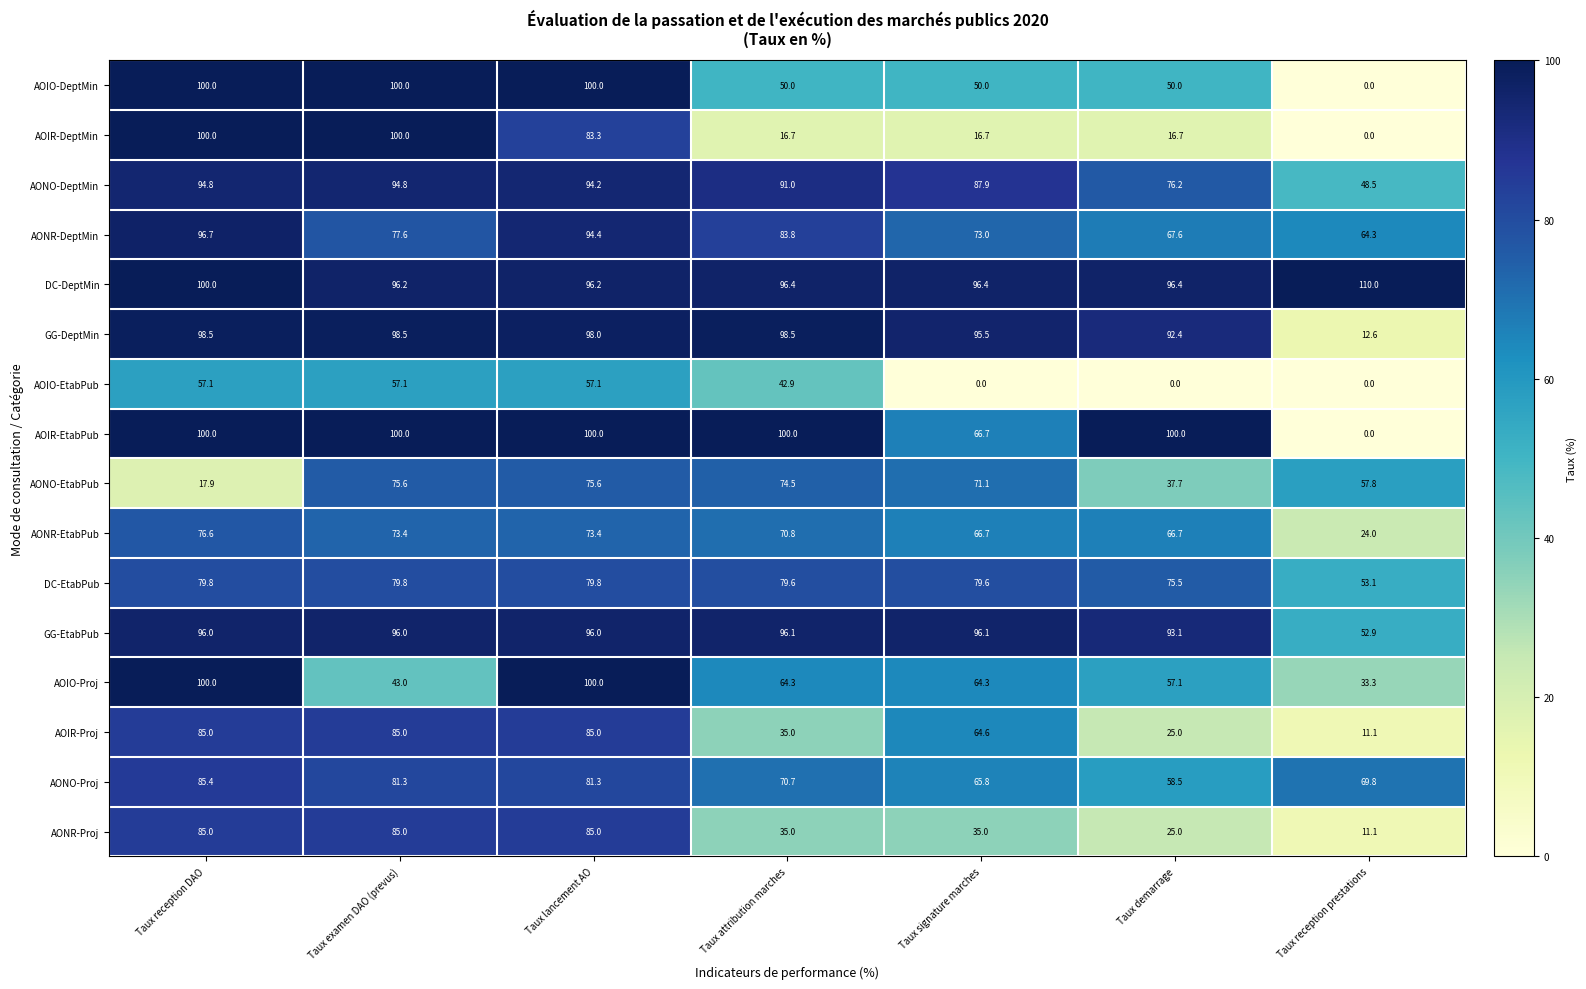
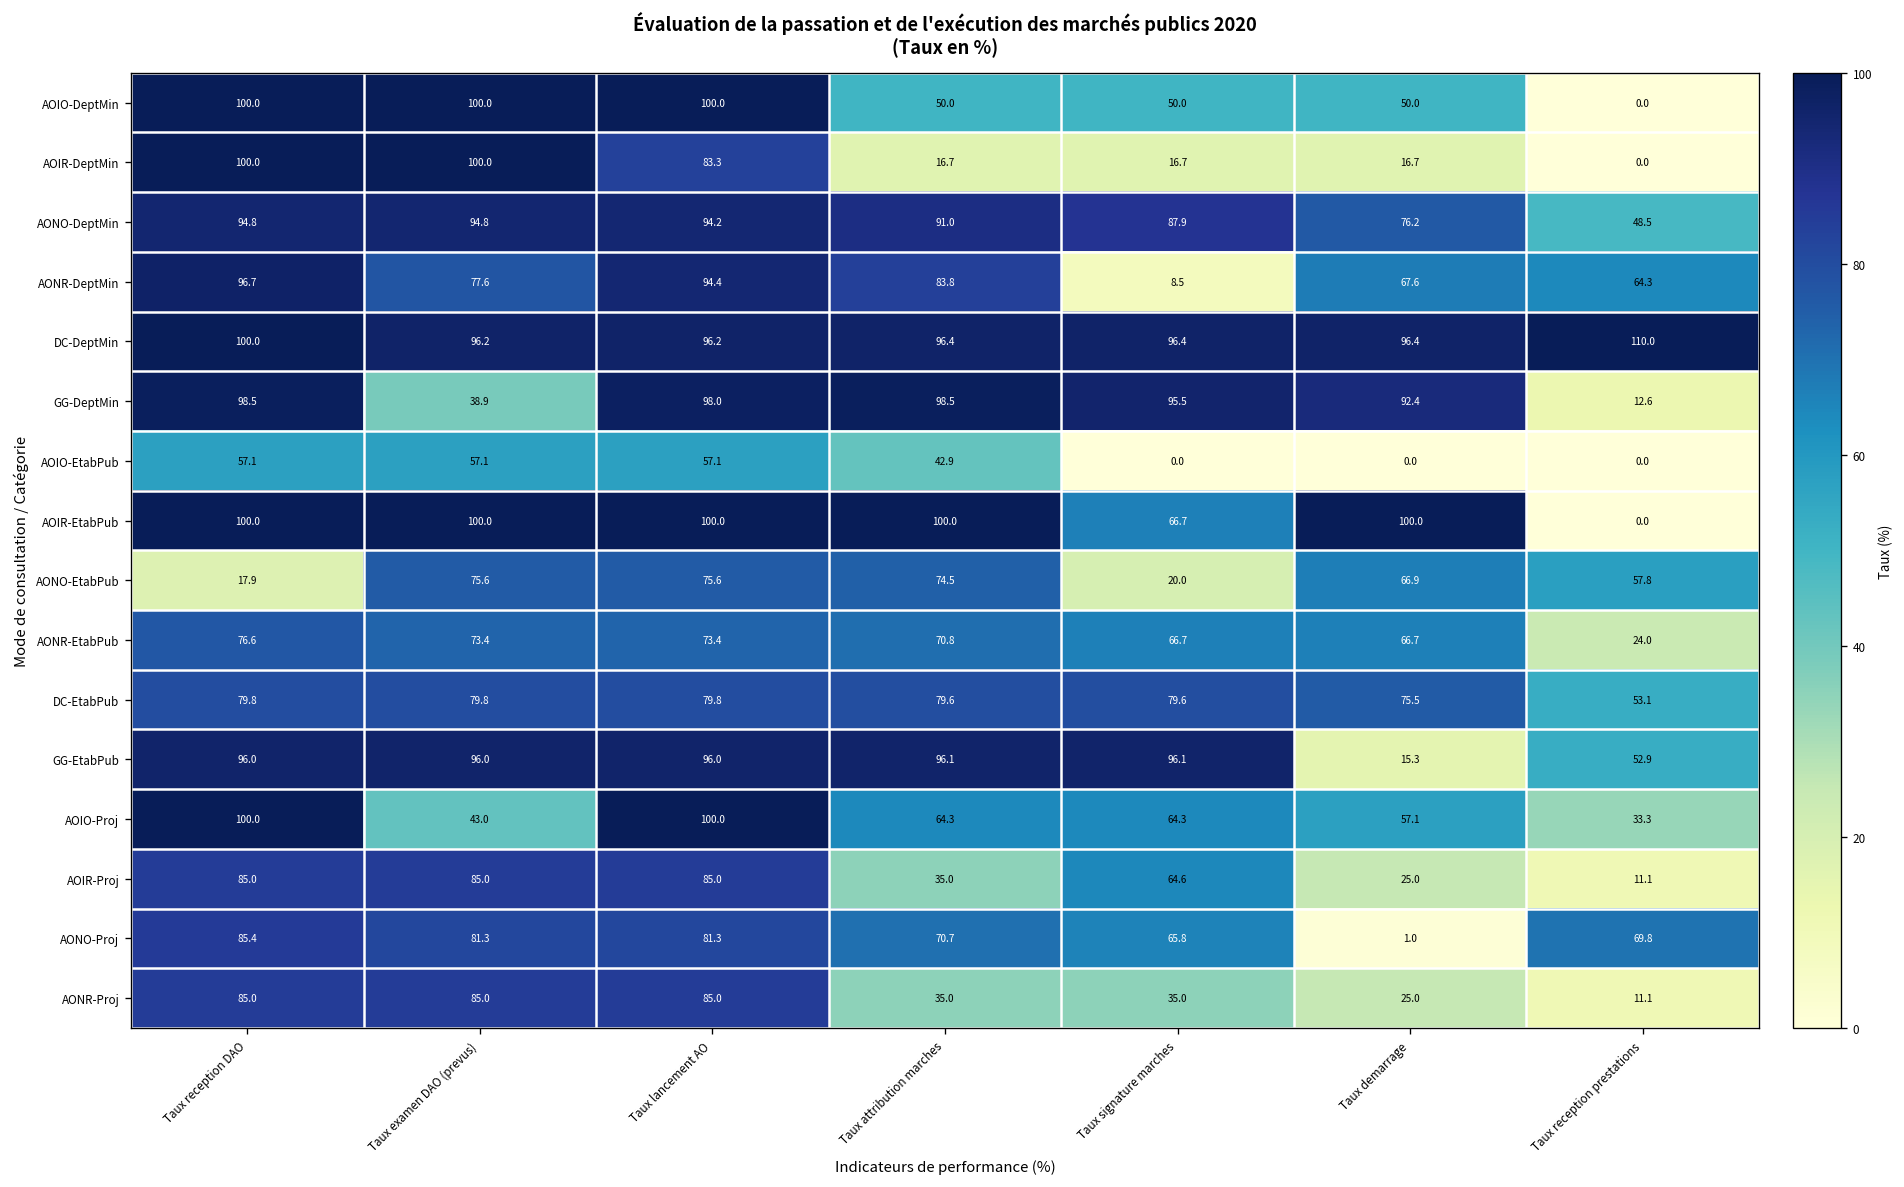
AONR-DeptMin, Taux signature marches: 73.0 -> 8.5
GG-DeptMin, Taux examen DAO (prevus): 98.5 -> 38.9
AONO-EtabPub, Taux signature marches: 71.1 -> 20.0
AONO-EtabPub, Taux demarrage: 37.7 -> 66.9
GG-EtabPub, Taux demarrage: 93.1 -> 15.3
AONO-Proj, Taux demarrage: 58.5 -> 1.0
